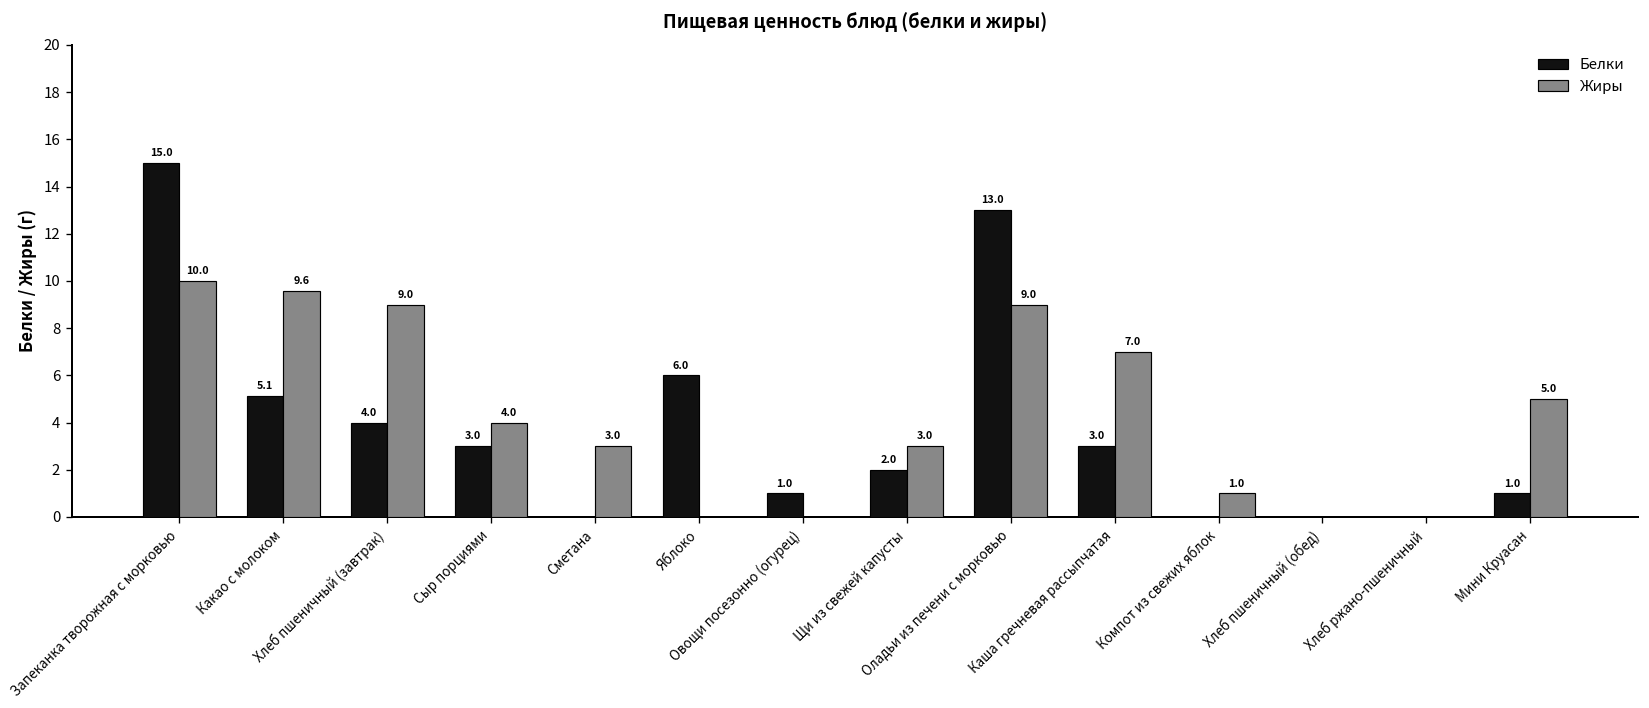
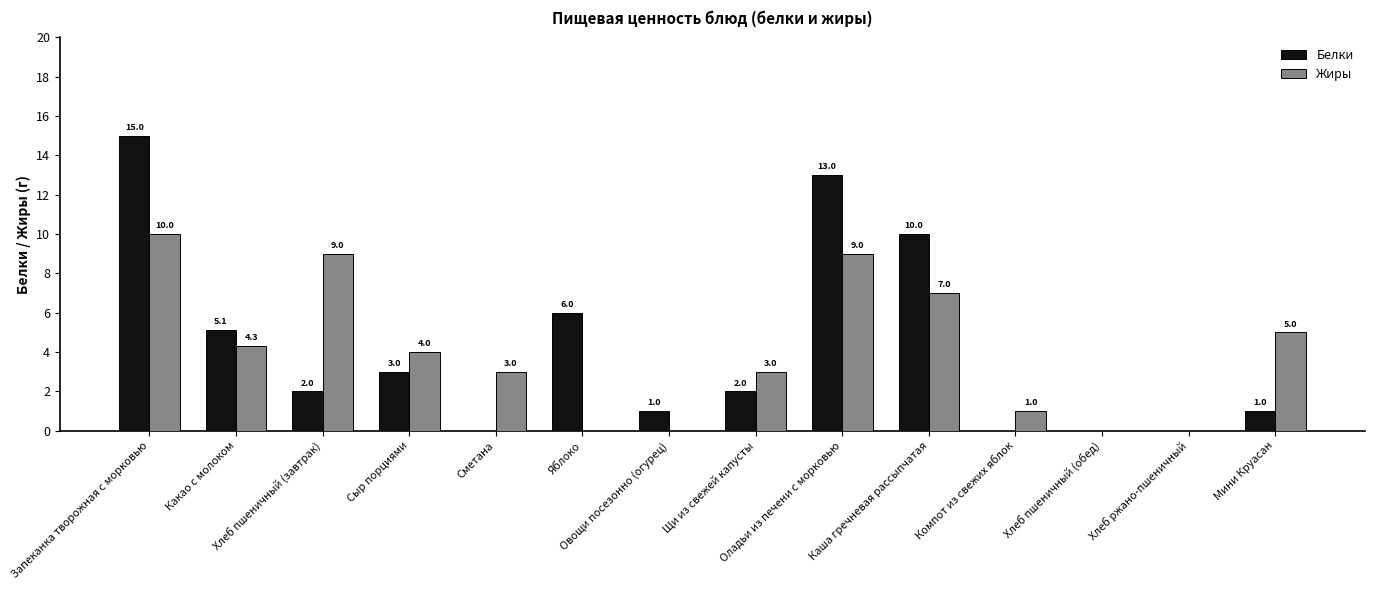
Жиры, Какао с молоком: 9.6 -> 4.3
Белки, Хлеб пшеничный (завтрак): 4.0 -> 2.0
Белки, Каша гречневая рассыпчатая: 3.0 -> 10.0
